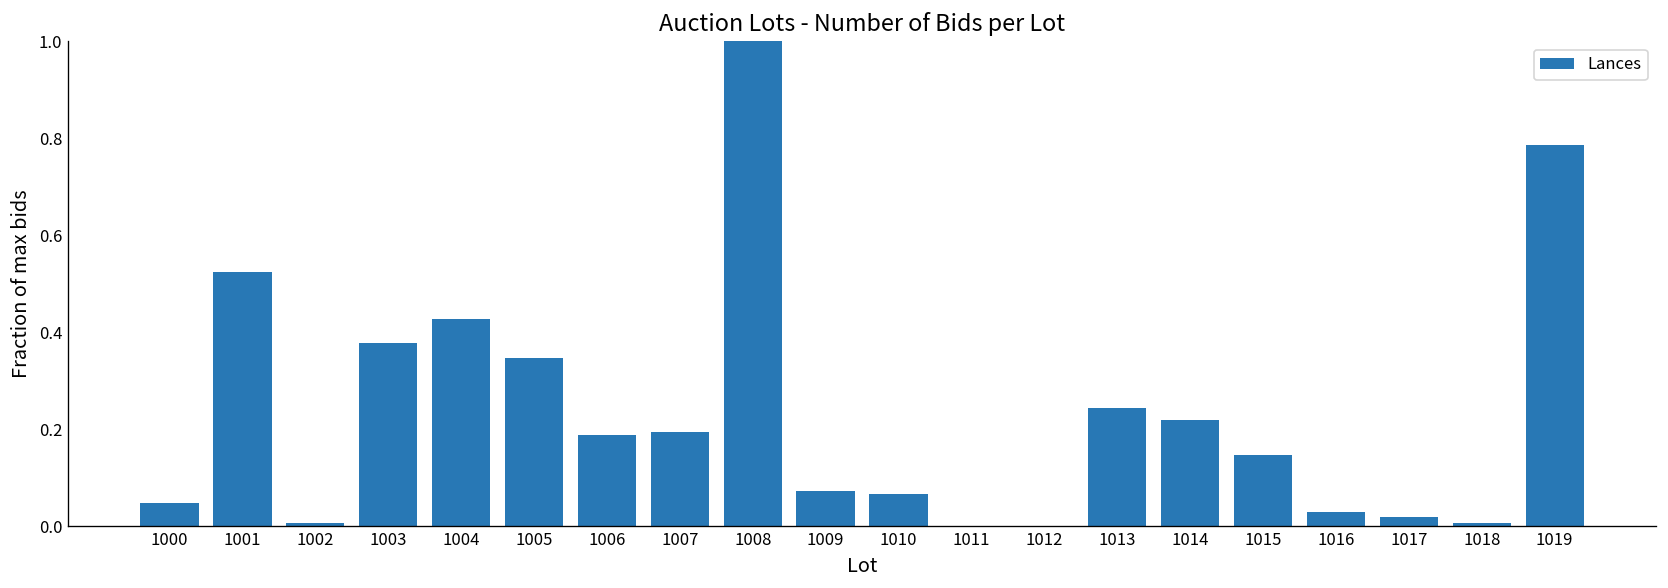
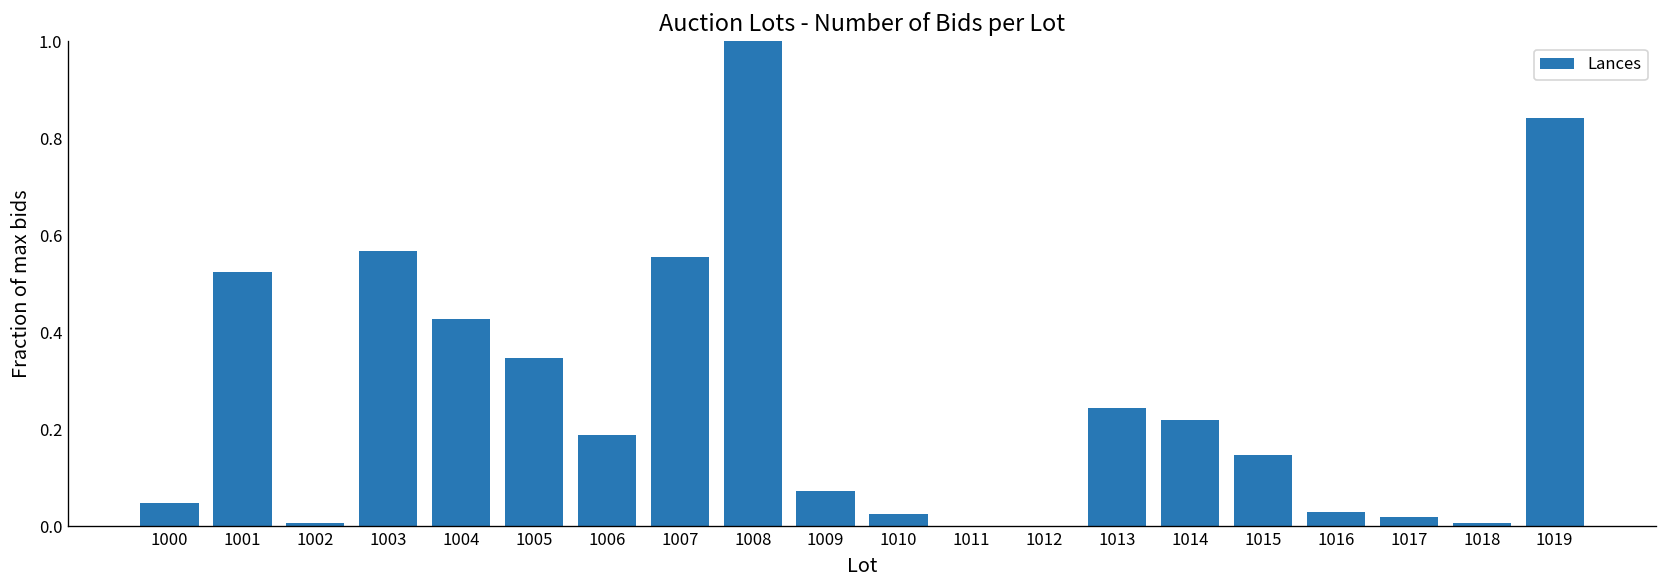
1003: 0.38 -> 0.57
1007: 0.20 -> 0.55
1010: 0.07 -> 0.02
1019: 0.79 -> 0.84
